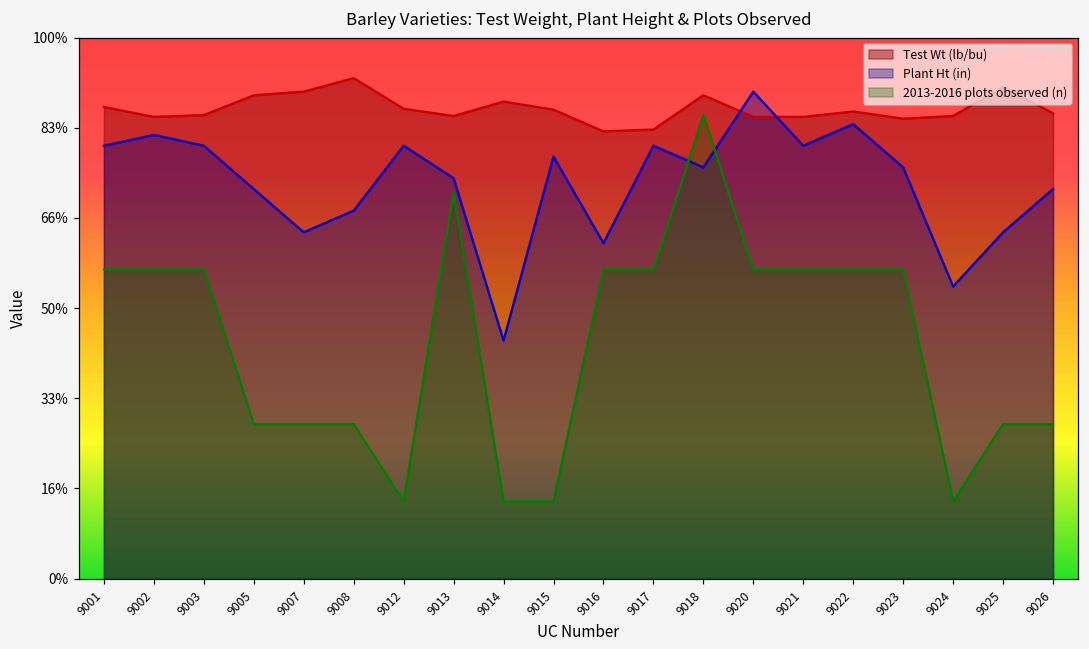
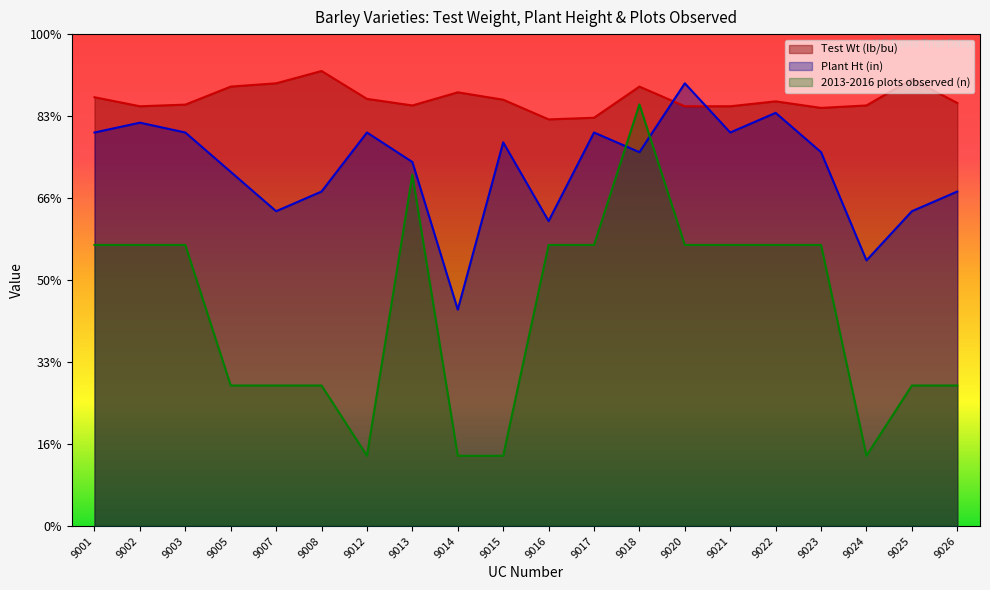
Plant Ht (in), 9026: 72% -> 68%
